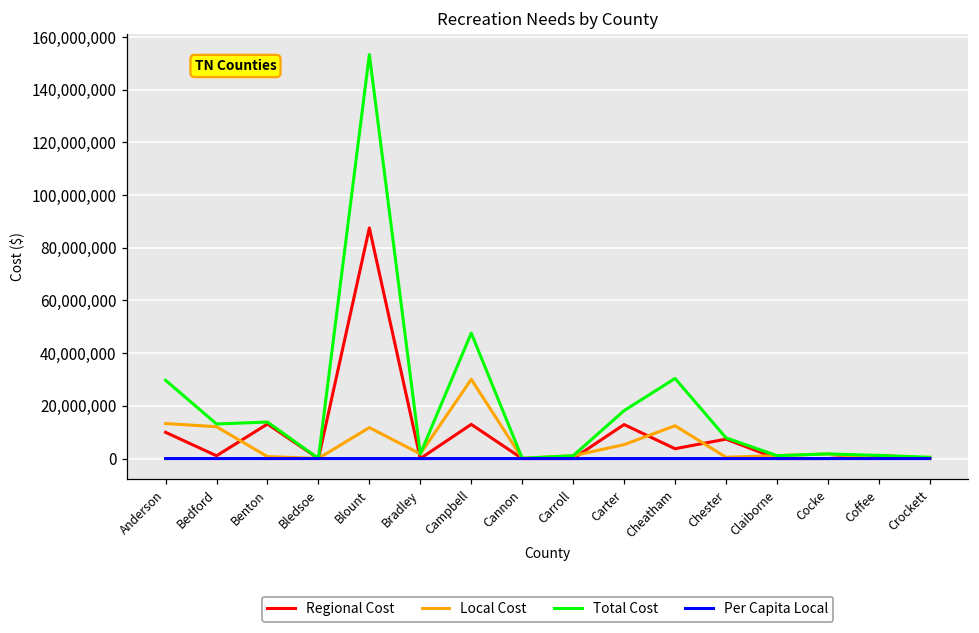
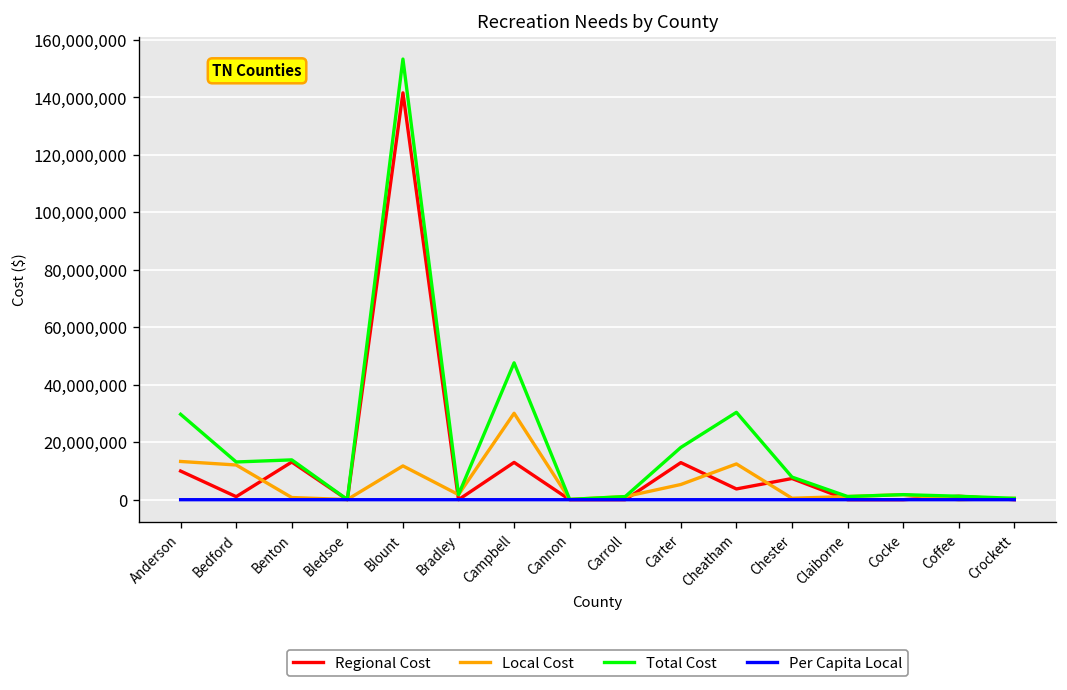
Regional Cost, Blount: 88,000,000 -> 142,000,000
